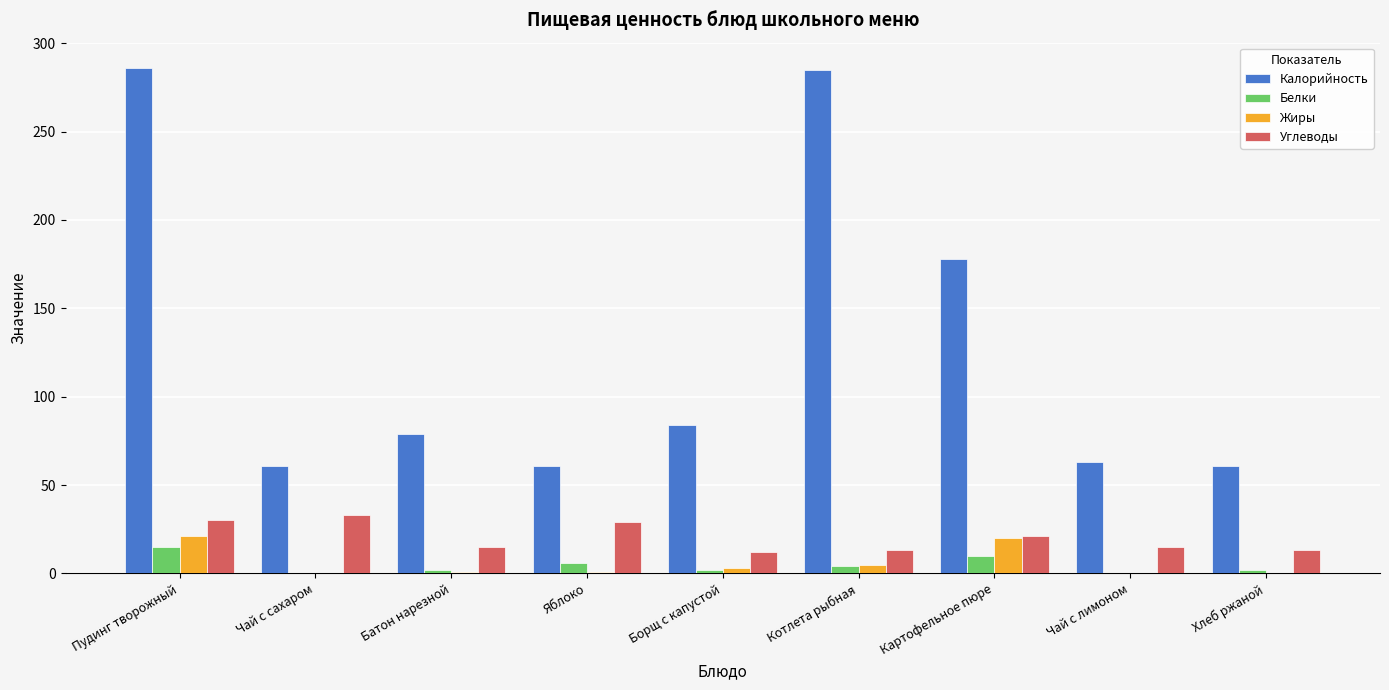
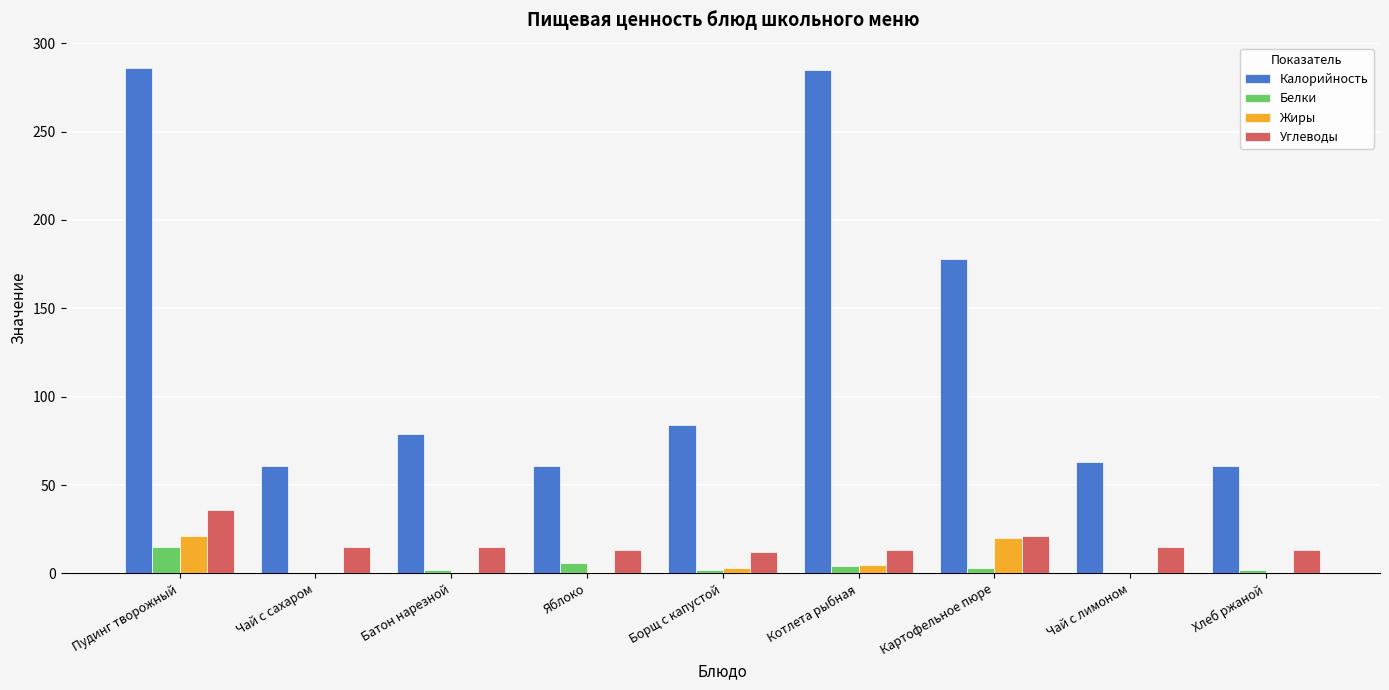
Углеводы, Пудинг творожный: 30 -> 36
Углеводы, Чай с сахаром: 33 -> 15
Углеводы, Яблоко: 29 -> 13
Белки, Картофельное пюре: 10 -> 3
